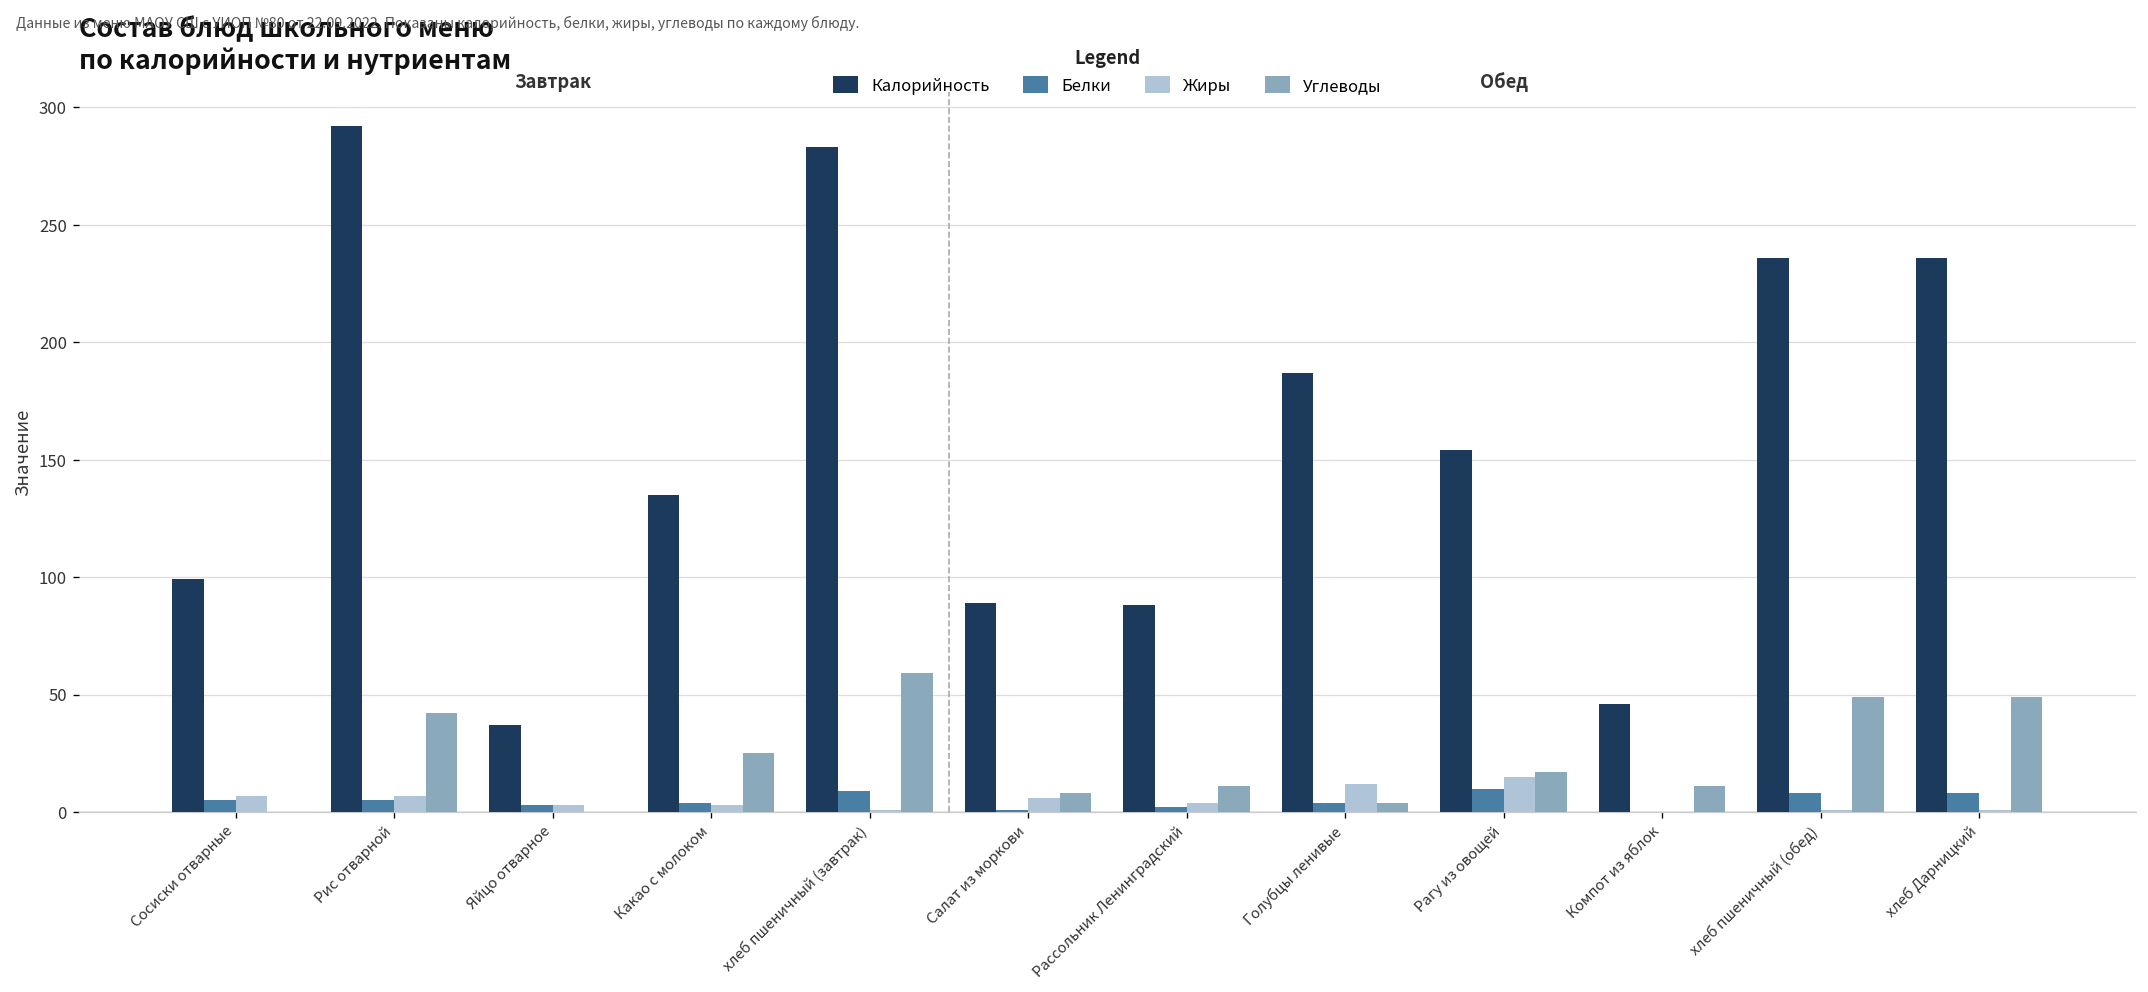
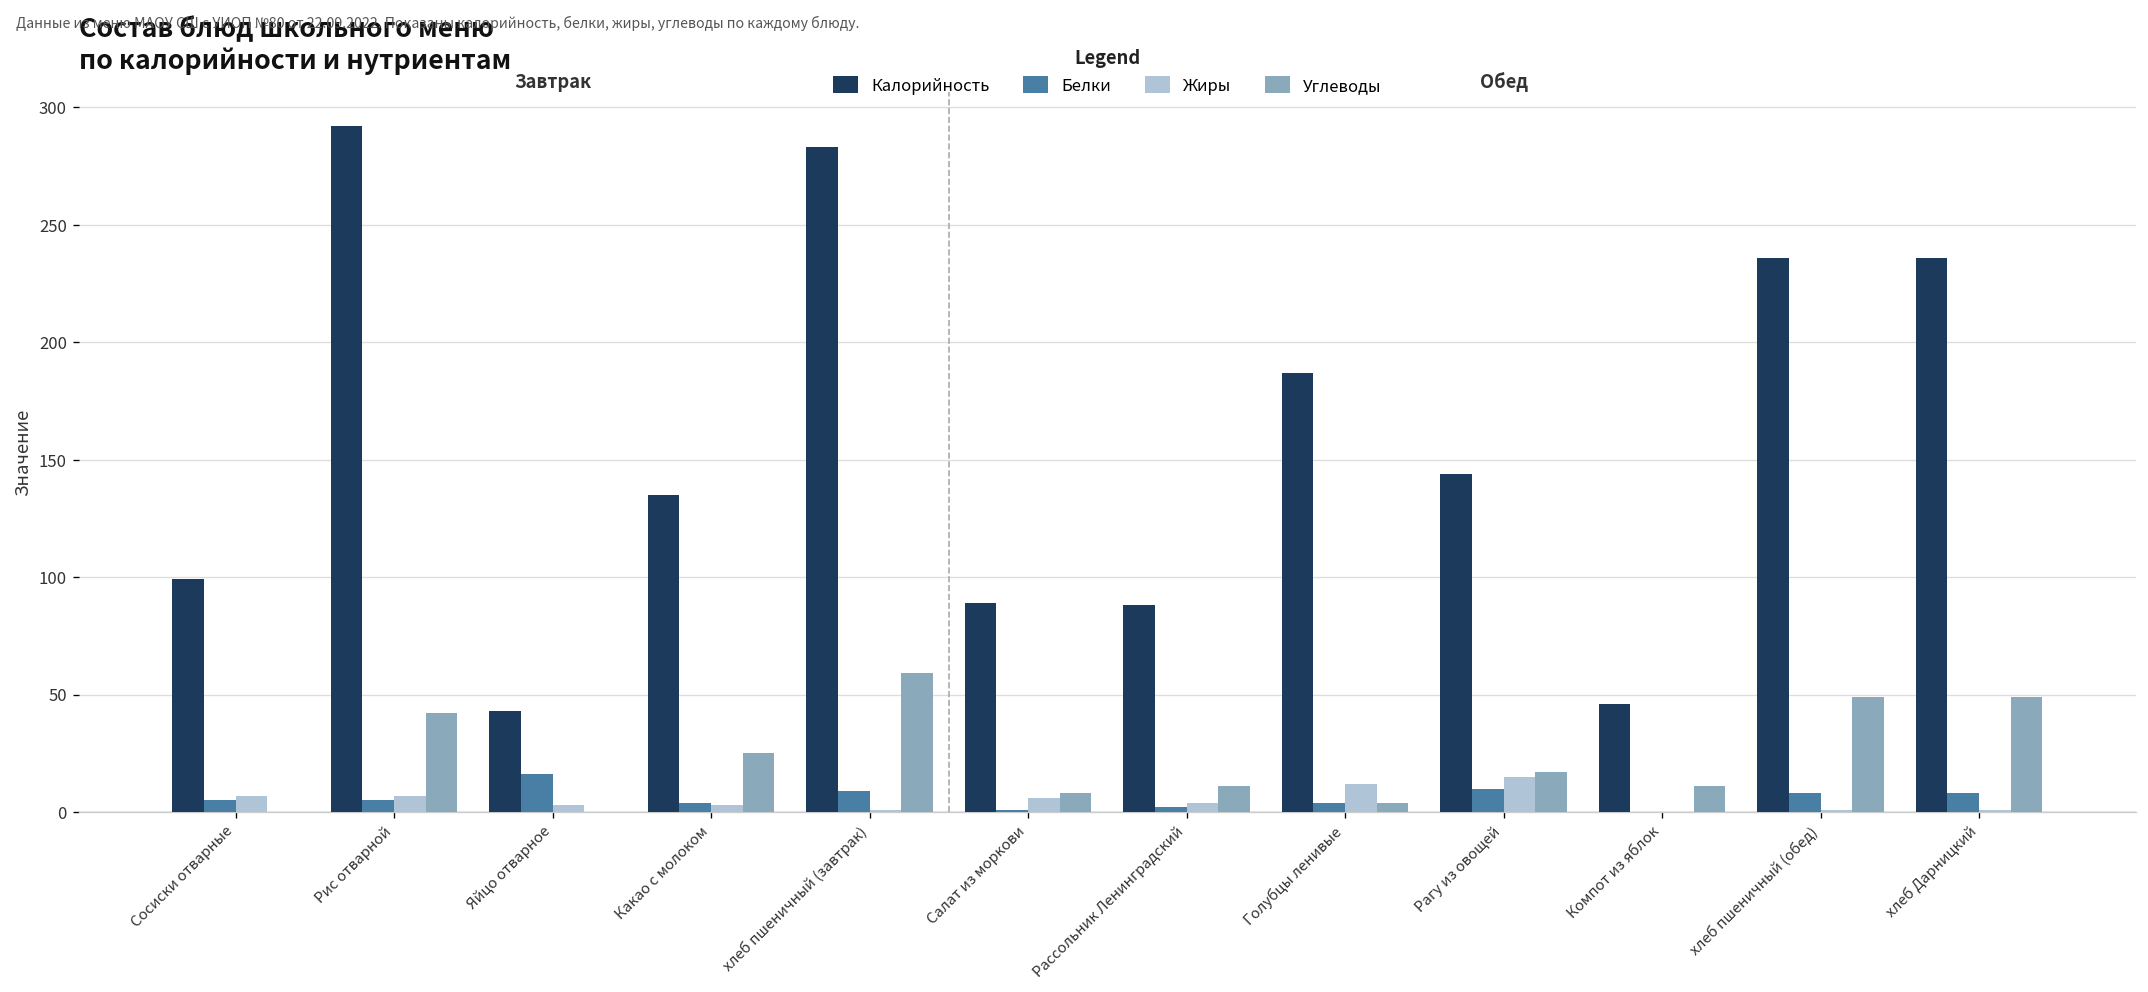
Калорийность, Яйцо отварное: 37 -> 43
Белки, Яйцо отварное: 3 -> 16
Калорийность, Рагу из овощей: 154 -> 144
